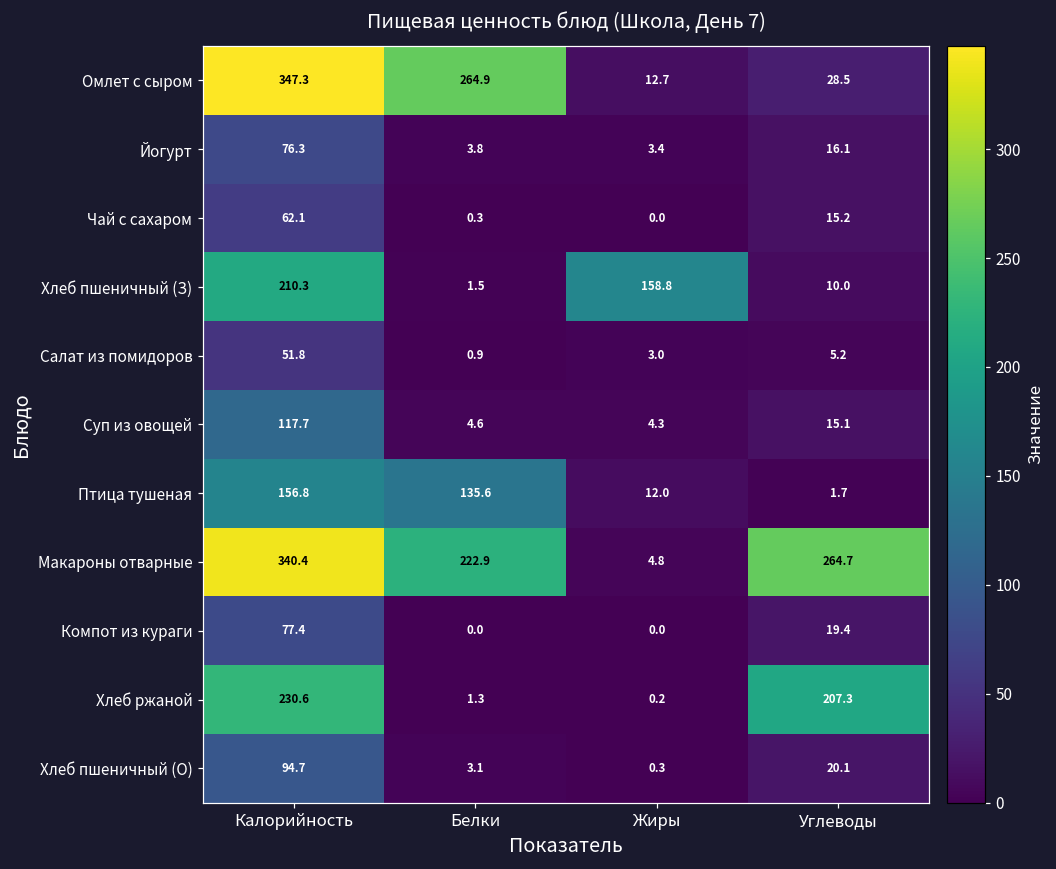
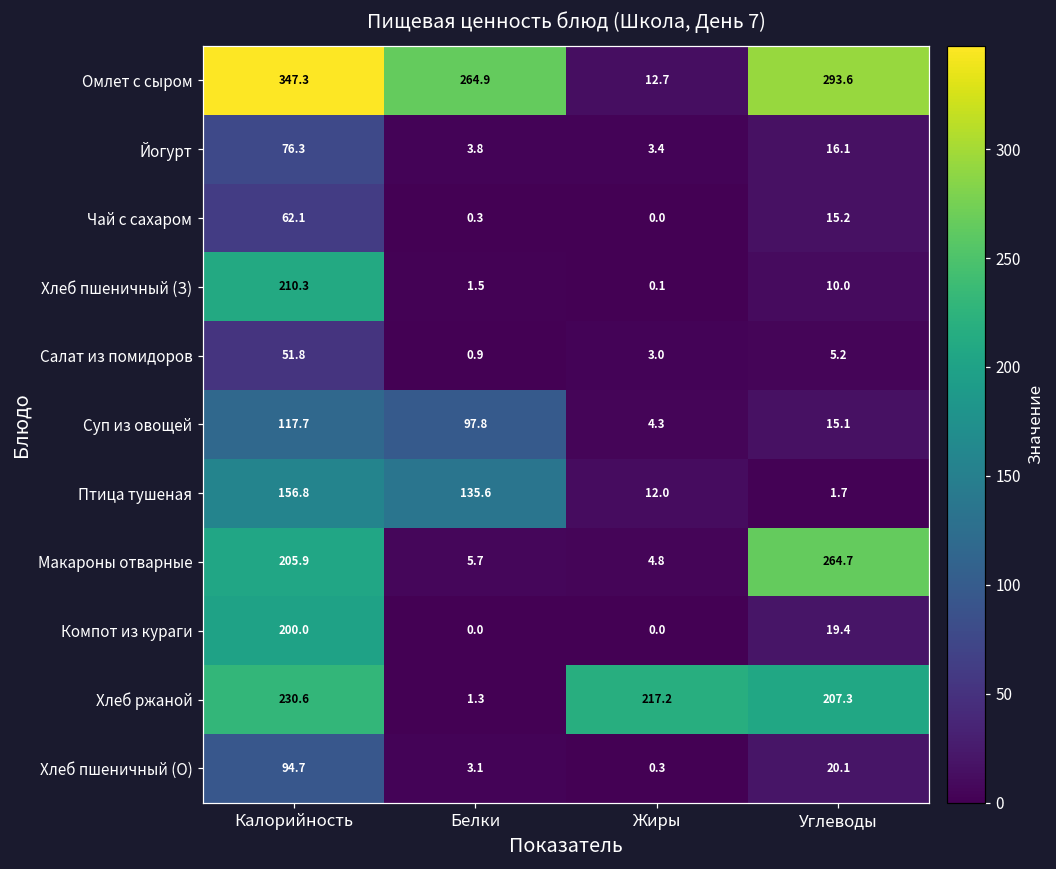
Омлет с сыром, Углеводы: 28.5 -> 293.6
Хлеб пшеничный (З), Жиры: 158.8 -> 0.1
Суп из овощей, Белки: 4.6 -> 97.8
Макароны отварные, Калорийность: 340.4 -> 205.9
Макароны отварные, Белки: 222.9 -> 5.7
Компот из кураги, Калорийность: 77.4 -> 200.0
Хлеб ржаной, Жиры: 0.2 -> 217.2
